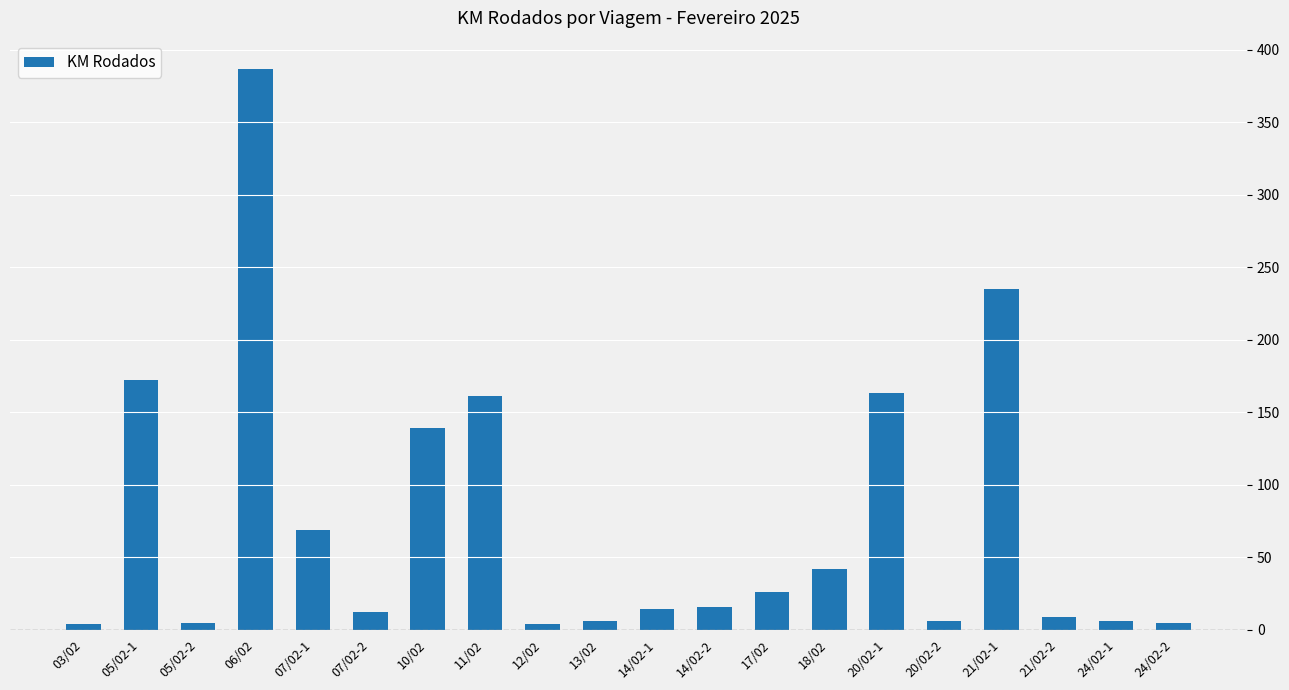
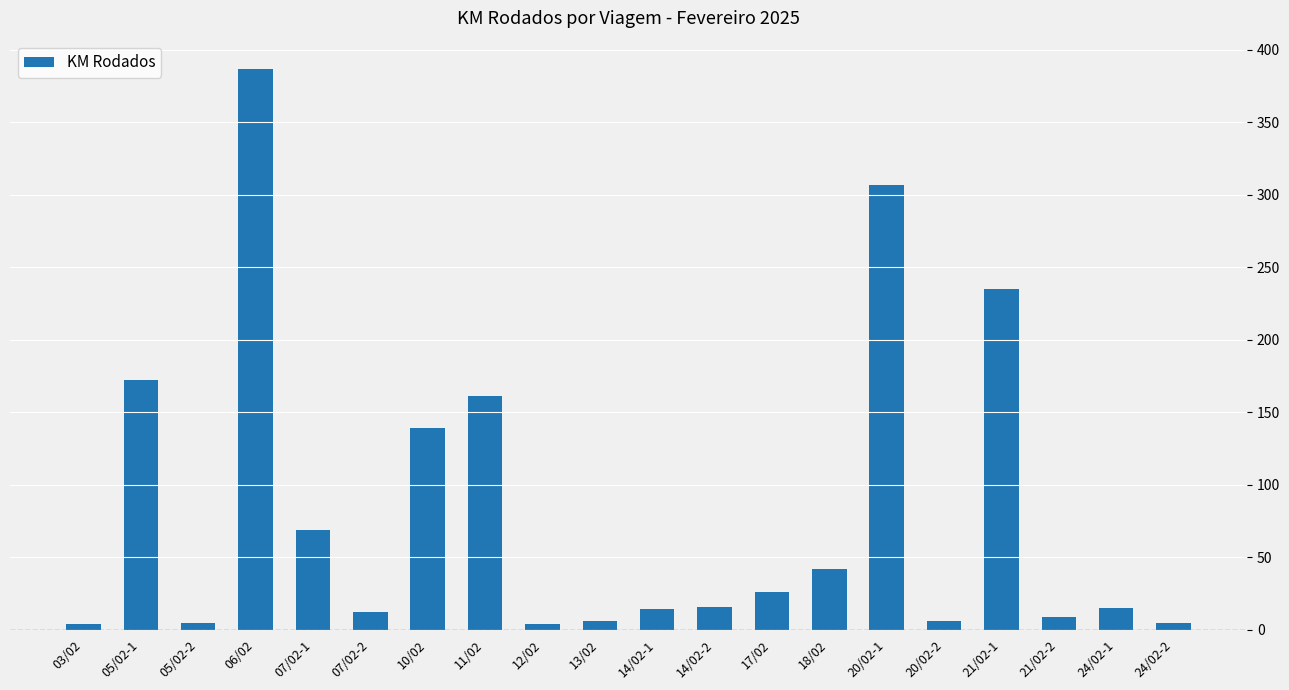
20/02-1: 163 -> 307
24/02-1: 6 -> 15
